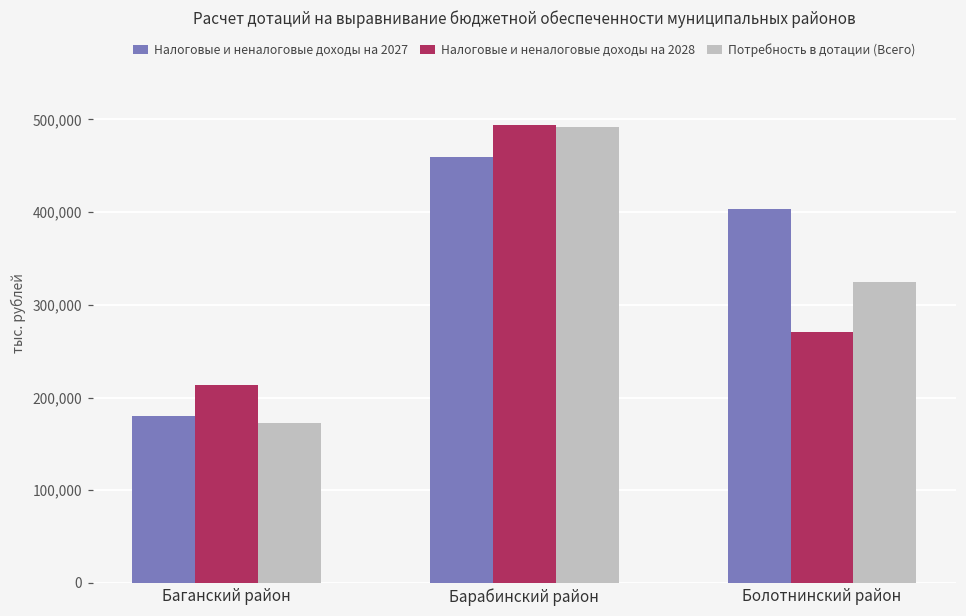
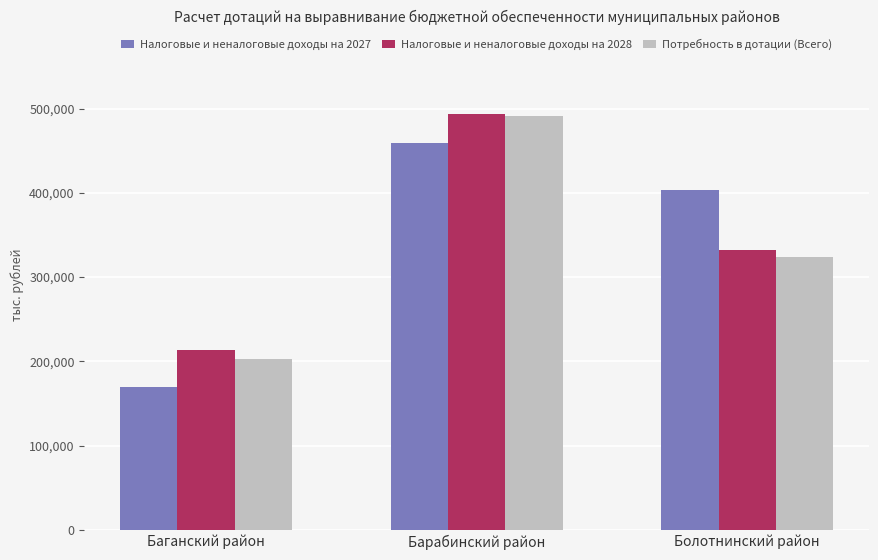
Налоговые и неналоговые доходы на 2027, Баганский район: 180,000 -> 170,000
Потребность в дотации (Всего), Баганский район: 170,000 -> 200,000
Налоговые и неналоговые доходы на 2028, Болотнинский район: 270,000 -> 330,000
